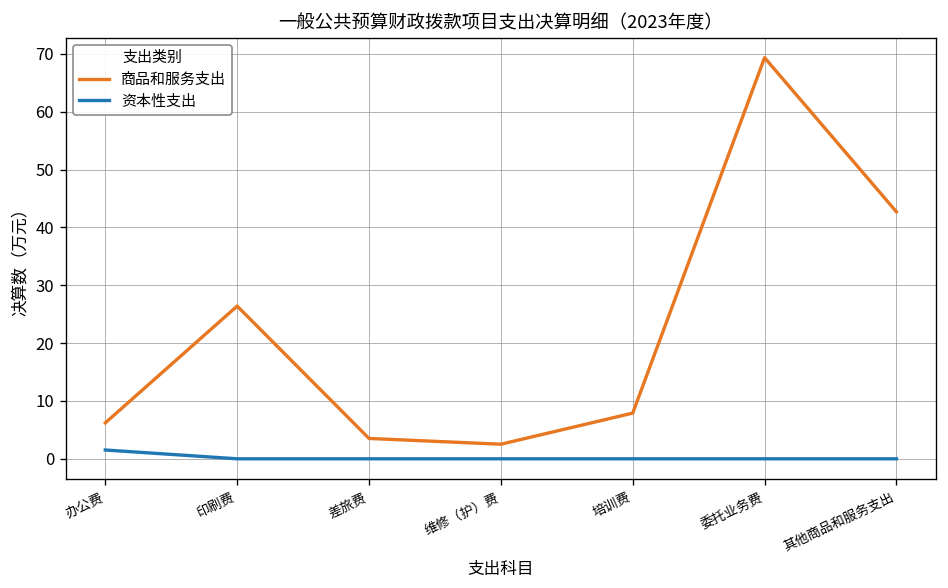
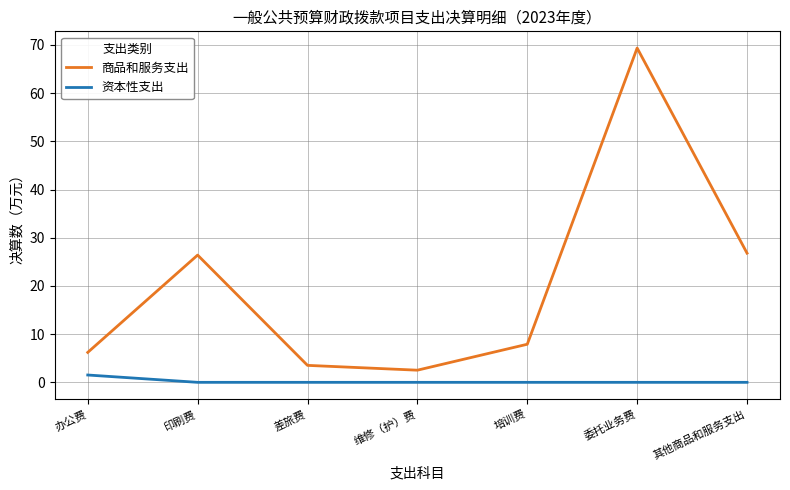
商品和服务支出, 其他商品和服务支出: 43 -> 27
